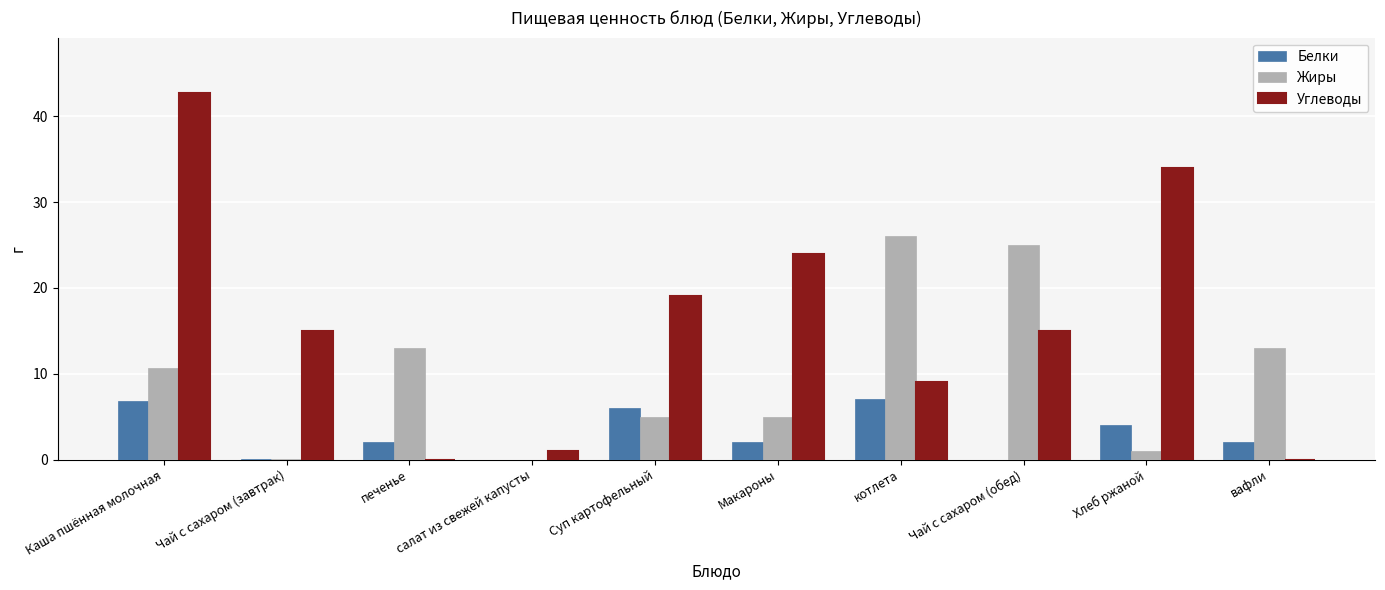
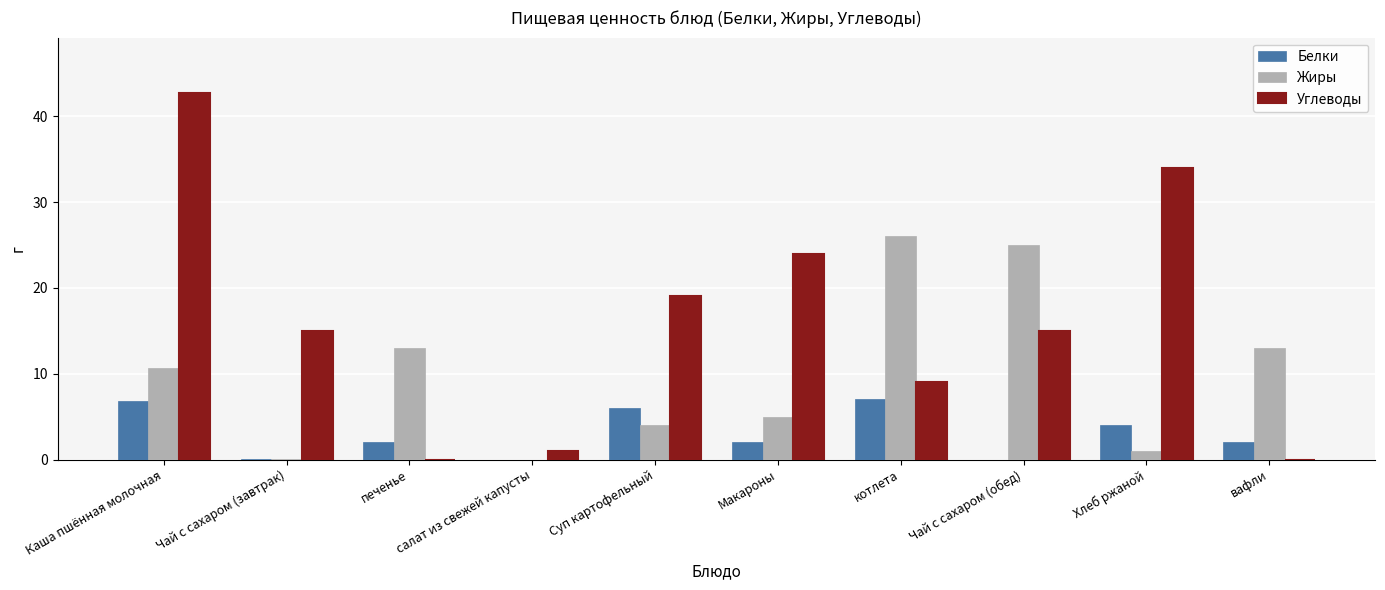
Жиры, Суп картофельный: 5 -> 4
